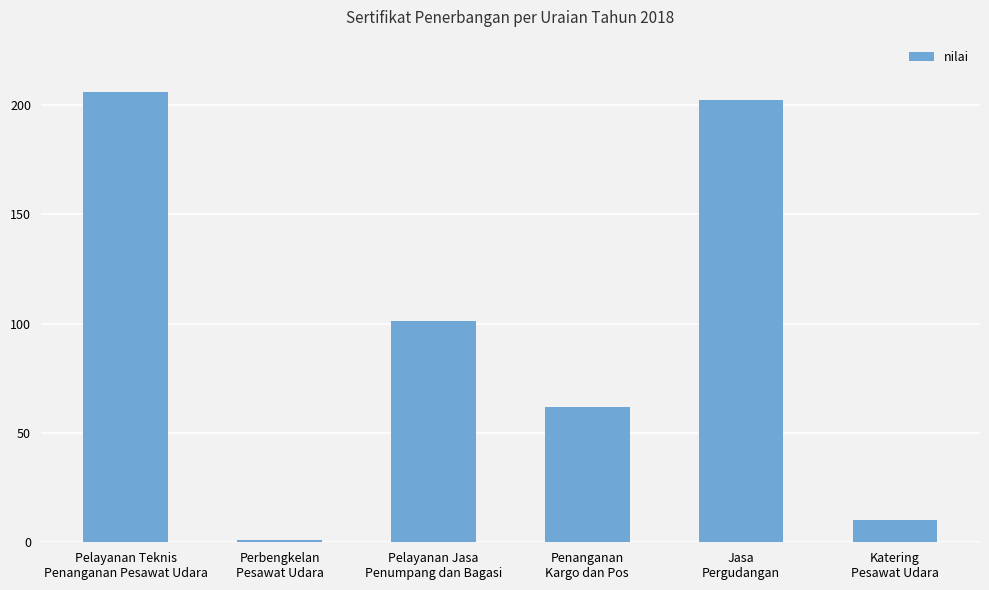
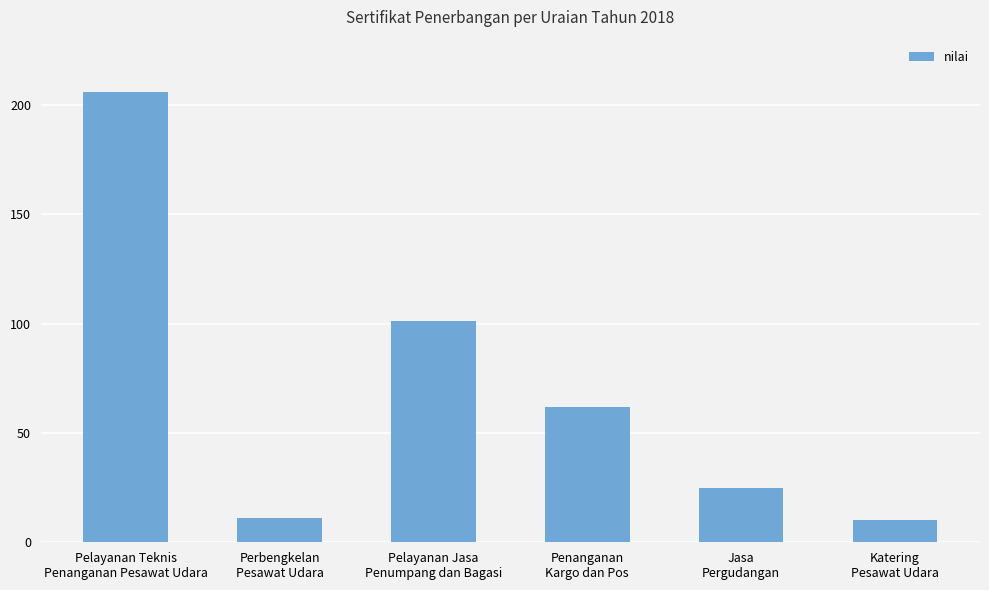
Perbengkelan Pesawat Udara: 1 -> 11
Jasa Pergudangan: 202 -> 25
